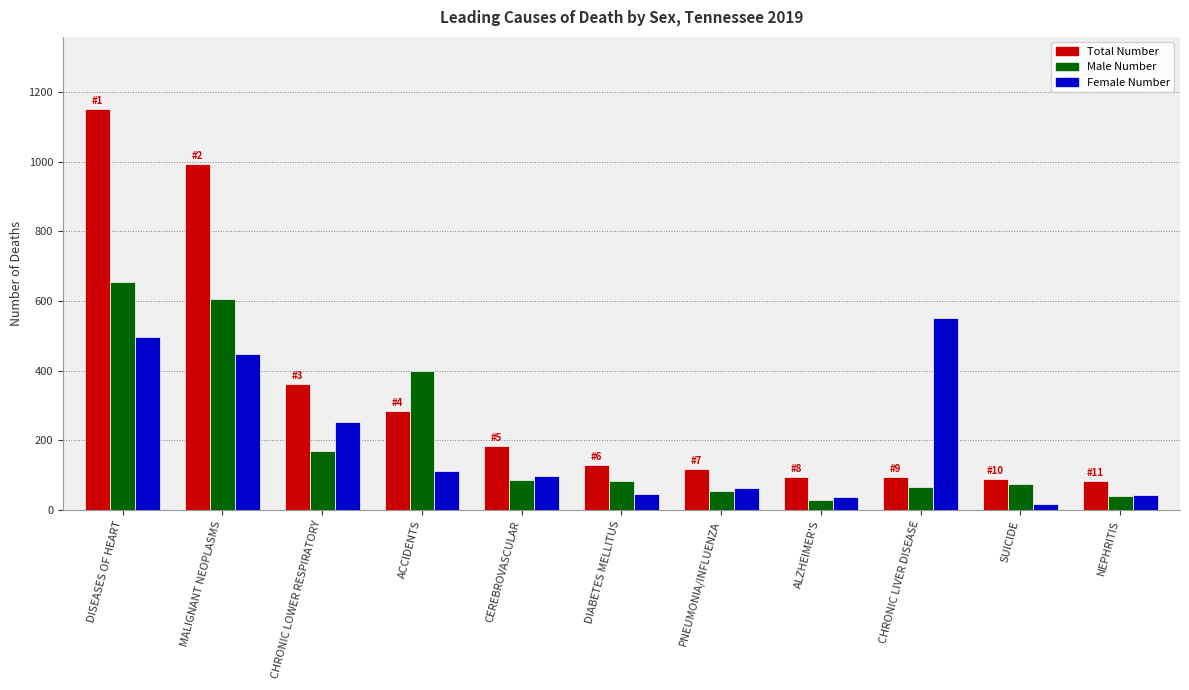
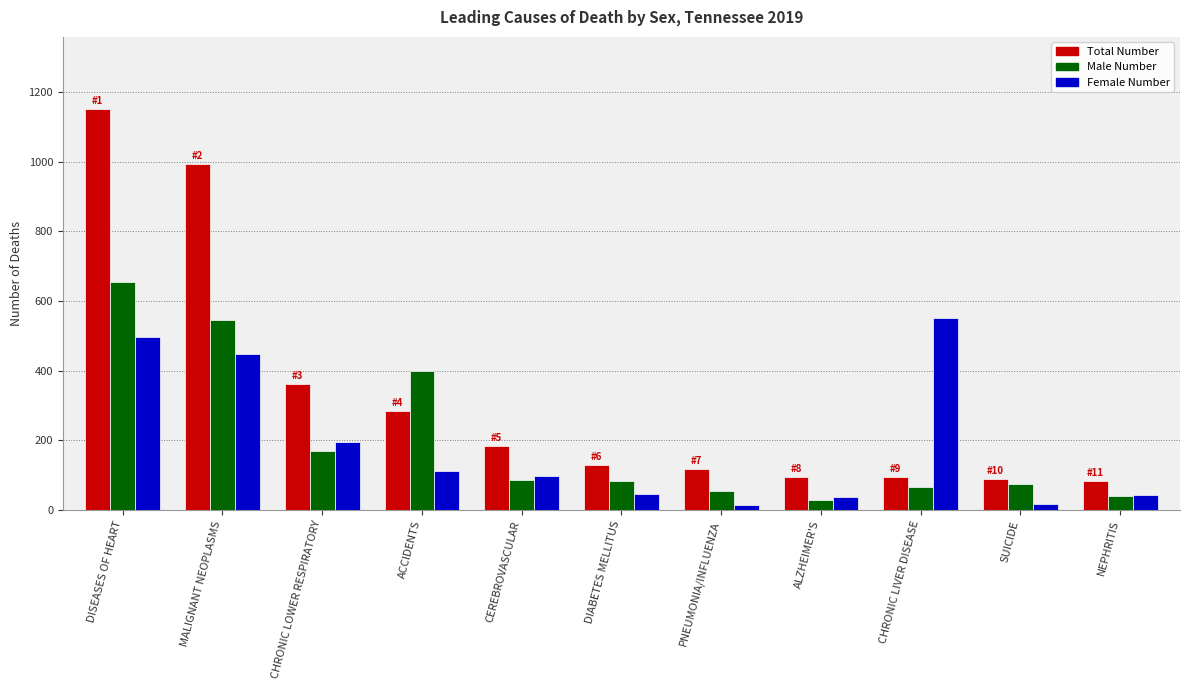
Male Number, MALIGNANT NEOPLASMS: 610 -> 550
Female Number, CHRONIC LOWER RESPIRATORY: 250 -> 190
Female Number, PNEUMONIA/INFLUENZA: 60 -> 20
